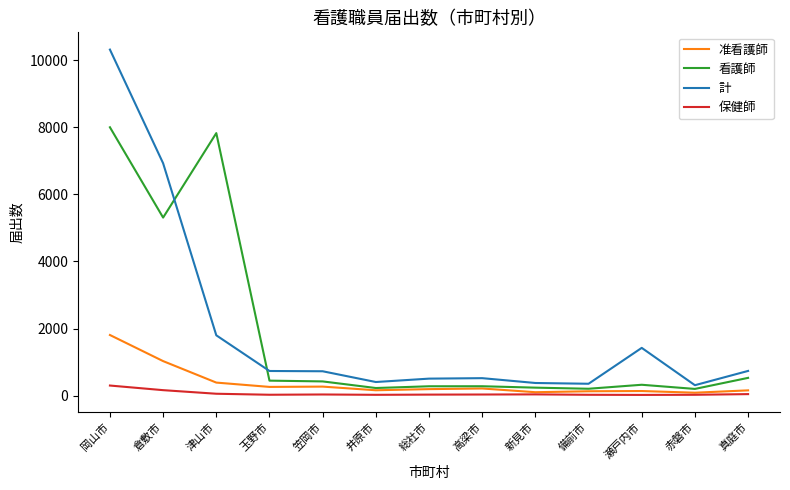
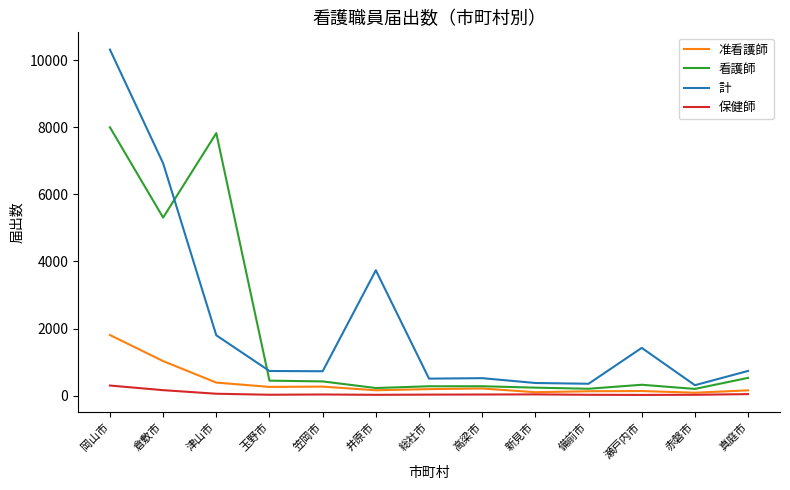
計, 井原市: 400 -> 3700
